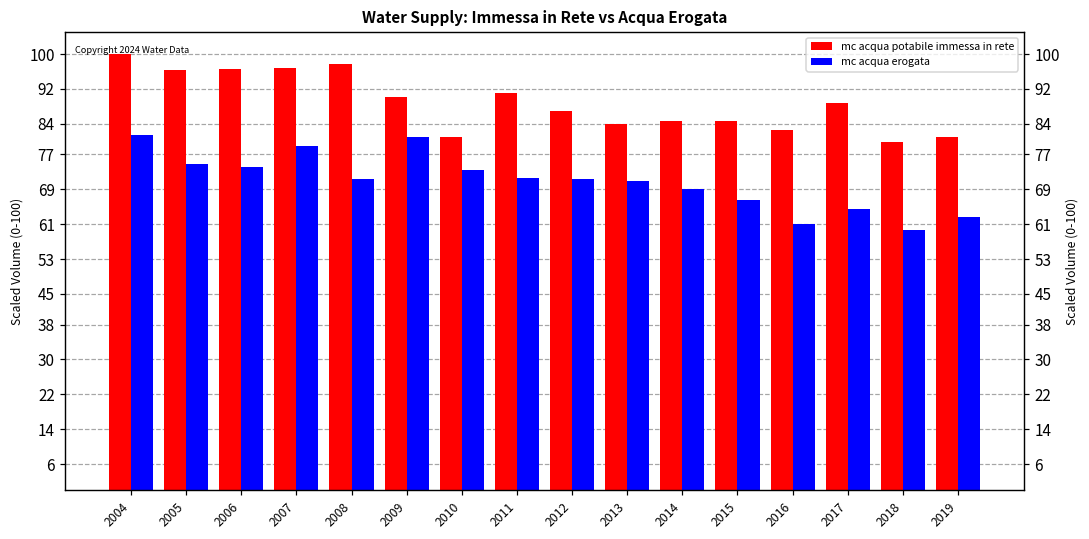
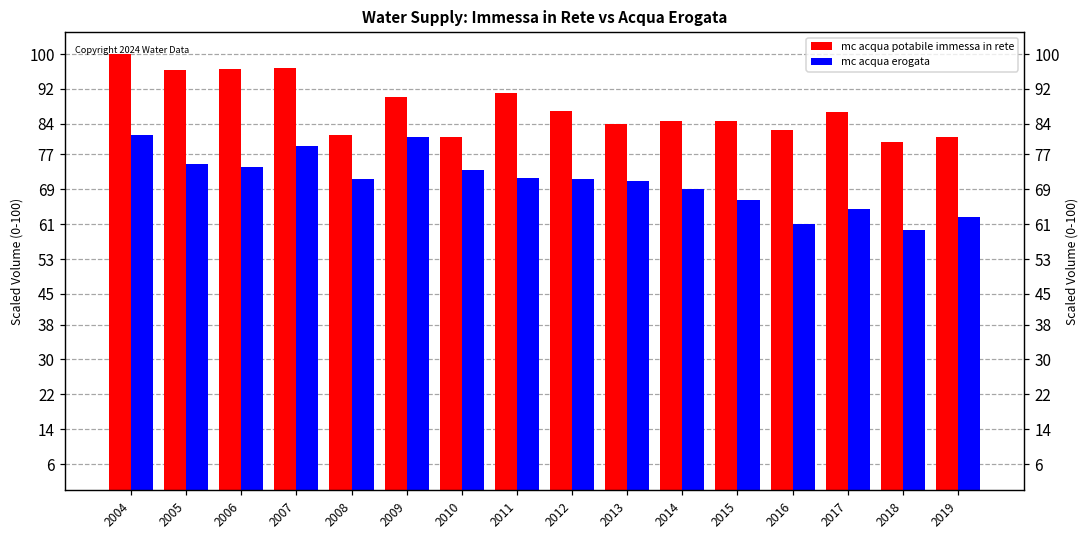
mc acqua potabile immessa in rete, 2008: 98 -> 82
mc acqua potabile immessa in rete, 2017: 89 -> 87
